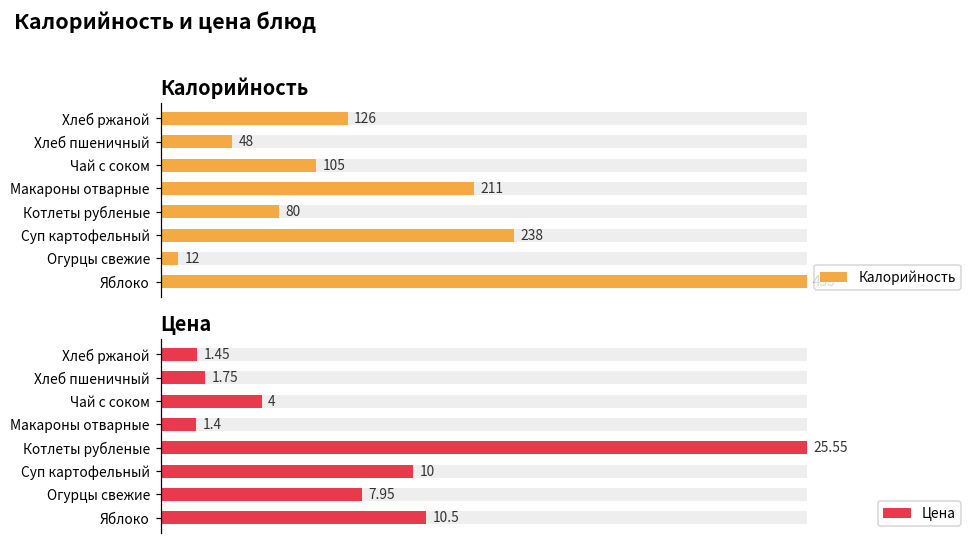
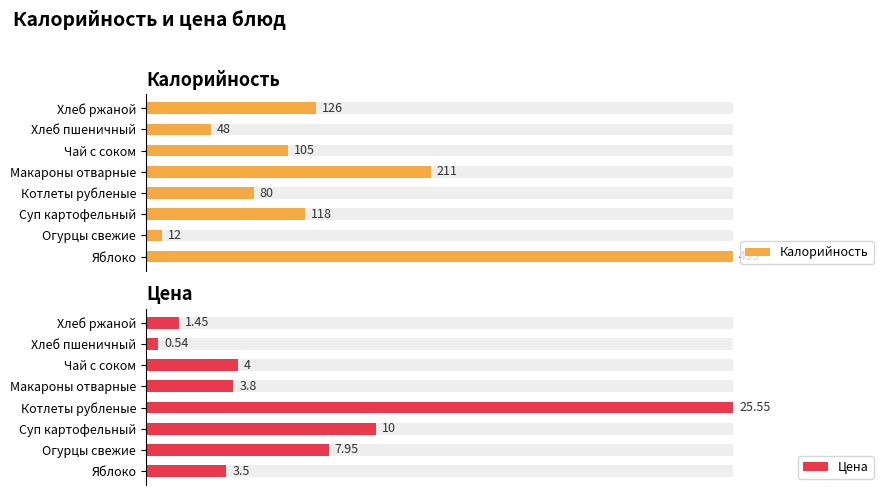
Калорийность, Калорийность, Суп картофельный: 238 -> 118
Цена, Цена, Хлеб пшеничный: 1.75 -> 0.54
Цена, Цена, Макароны отварные: 1.4 -> 3.8
Цена, Цена, Яблоко: 10.5 -> 3.5
